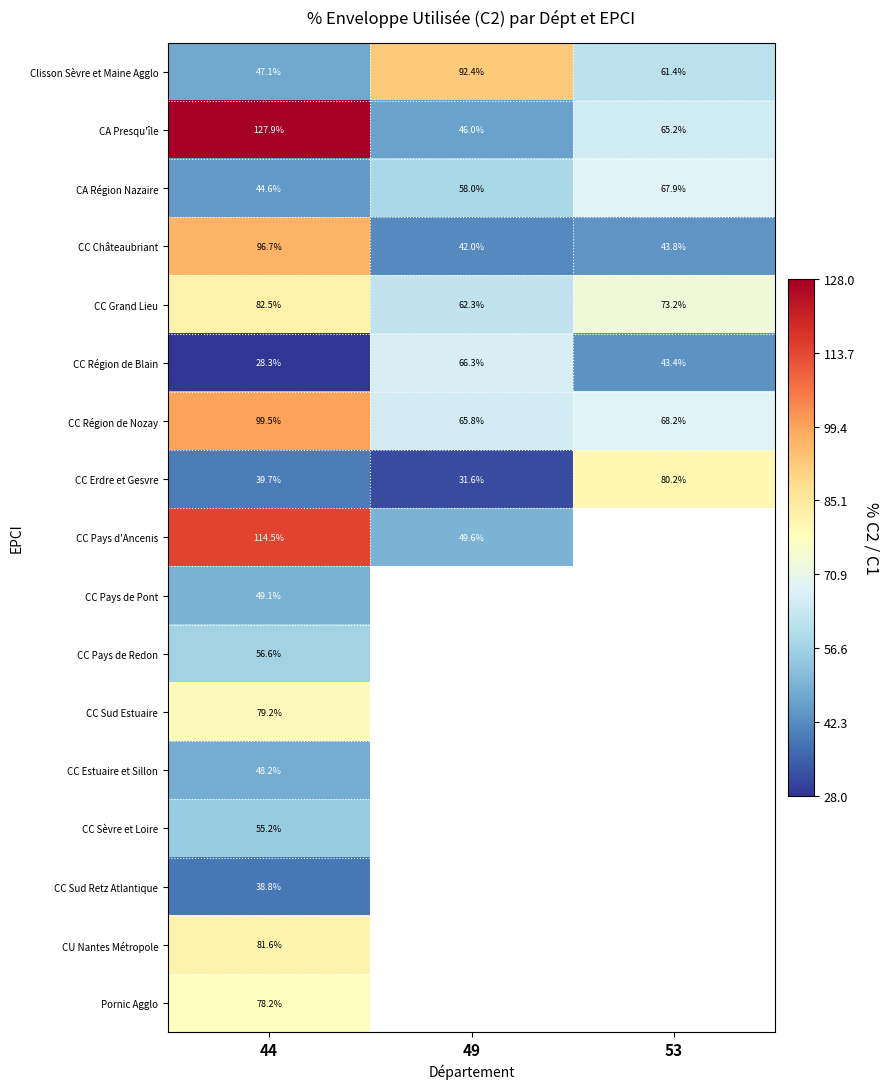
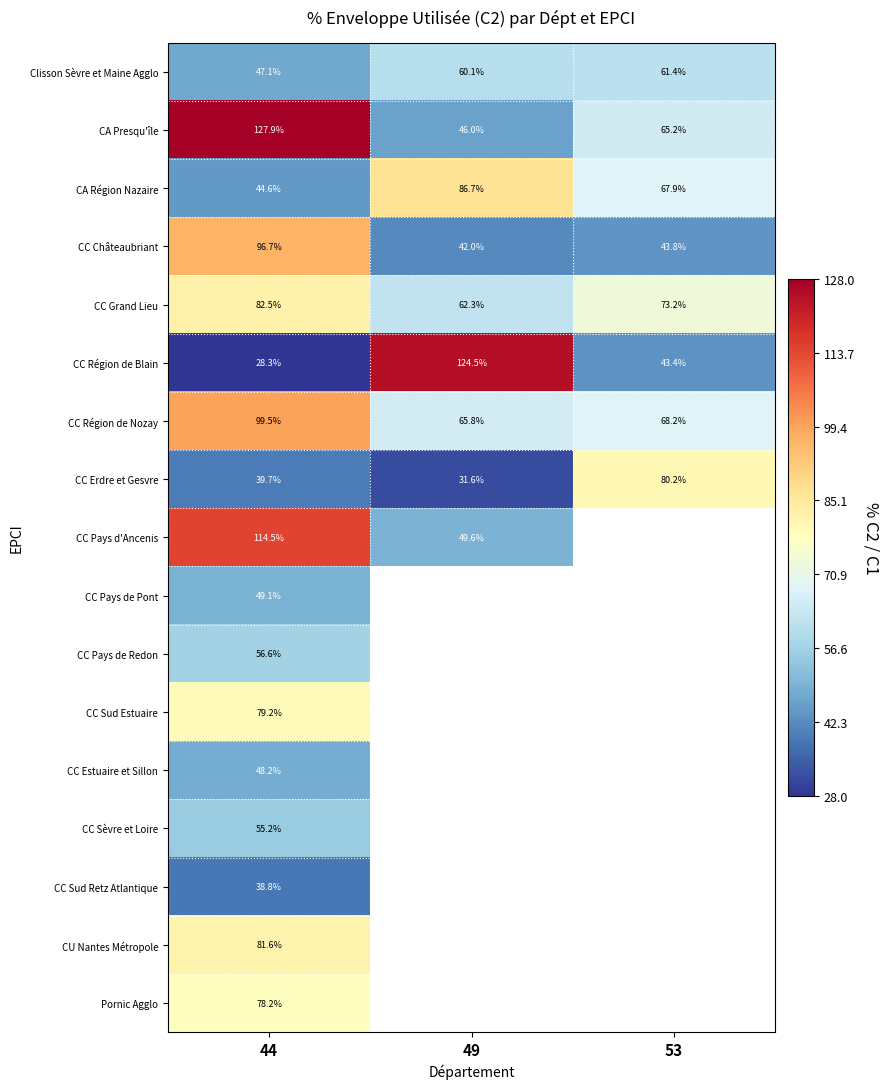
Clisson Sèvre et Maine Agglo, 49: 92.4% -> 60.1%
CA Région Nazaire, 49: 58.0% -> 86.7%
CC Région de Blain, 49: 66.3% -> 124.5%
